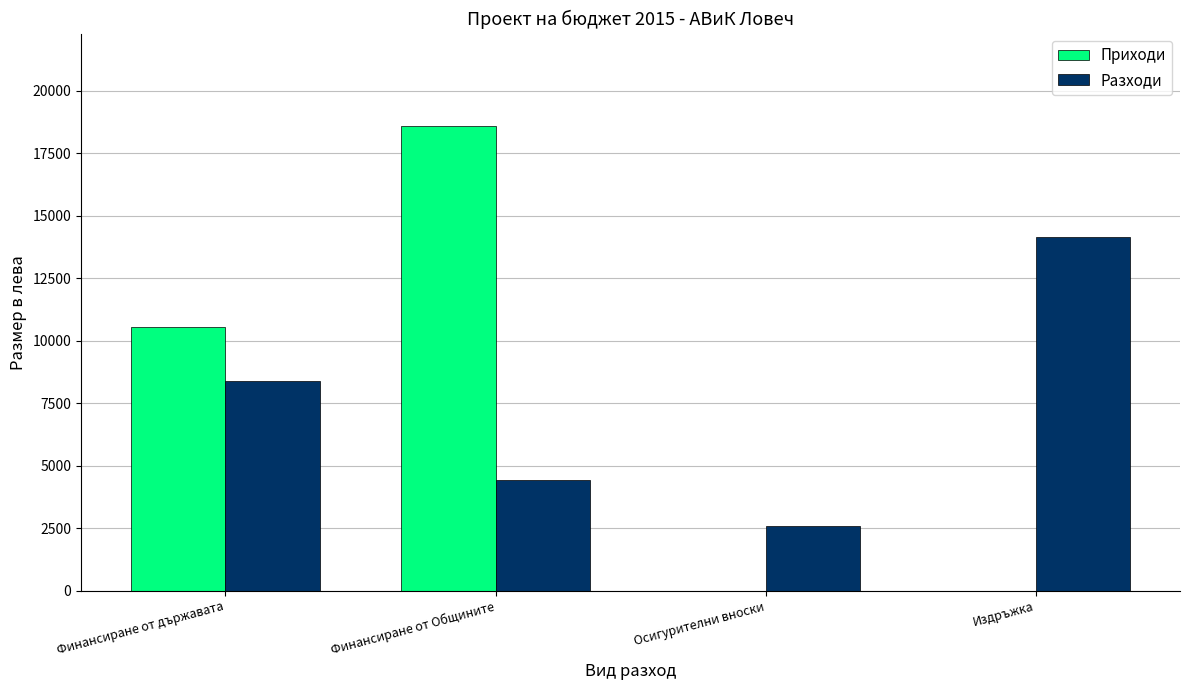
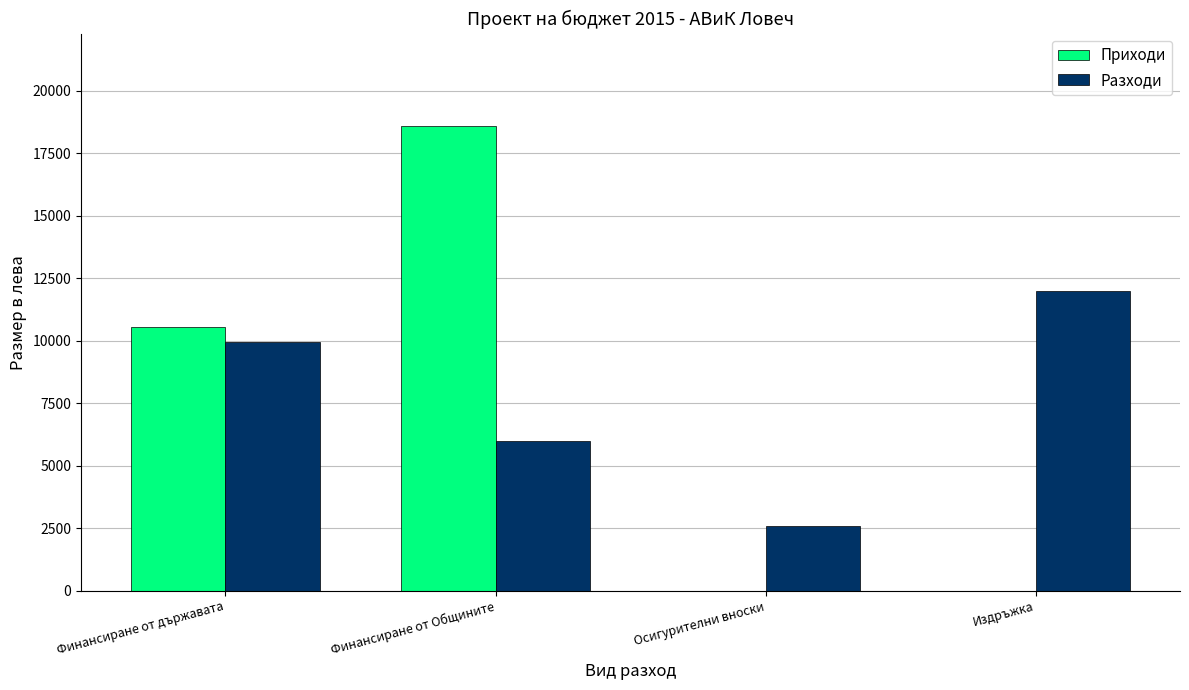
Разходи, Финансиране от държавата: 8400 -> 9900
Разходи, Финансиране от Общините: 4400 -> 6000
Разходи, Издръжка: 14100 -> 12000
